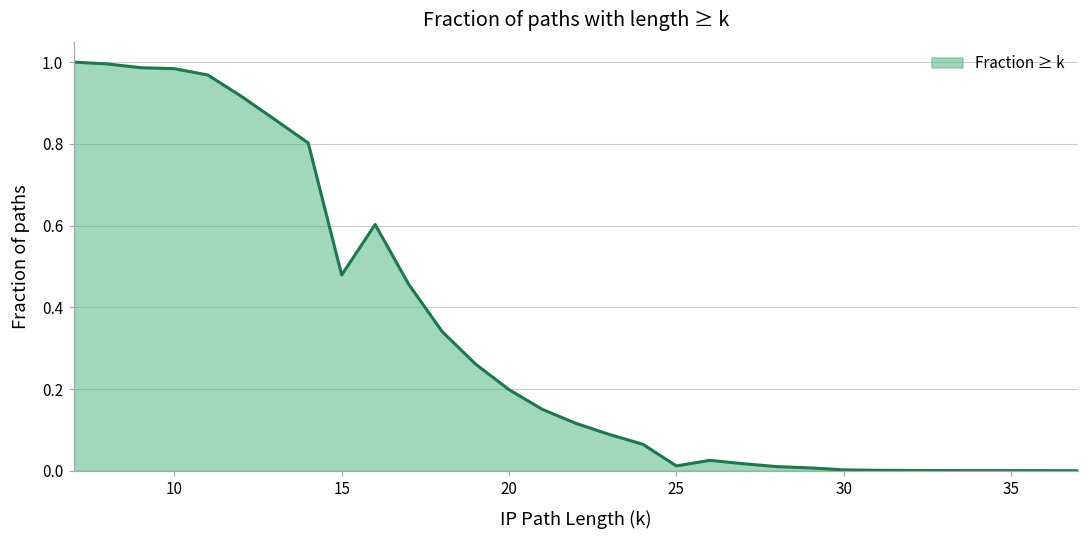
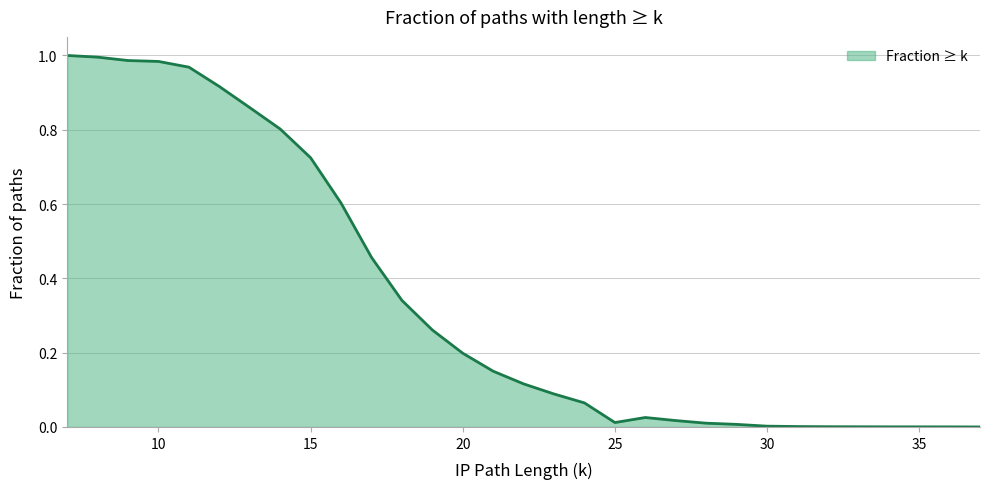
15: 0.48 -> 0.72
